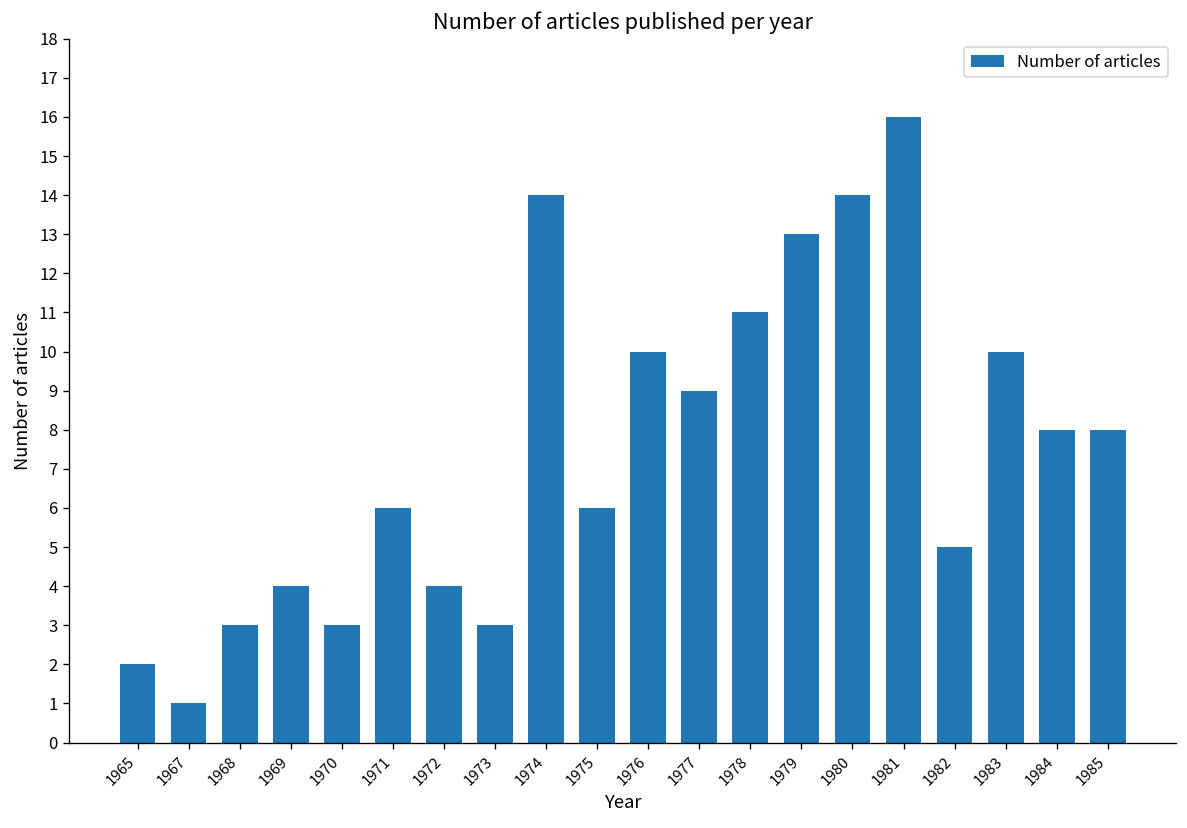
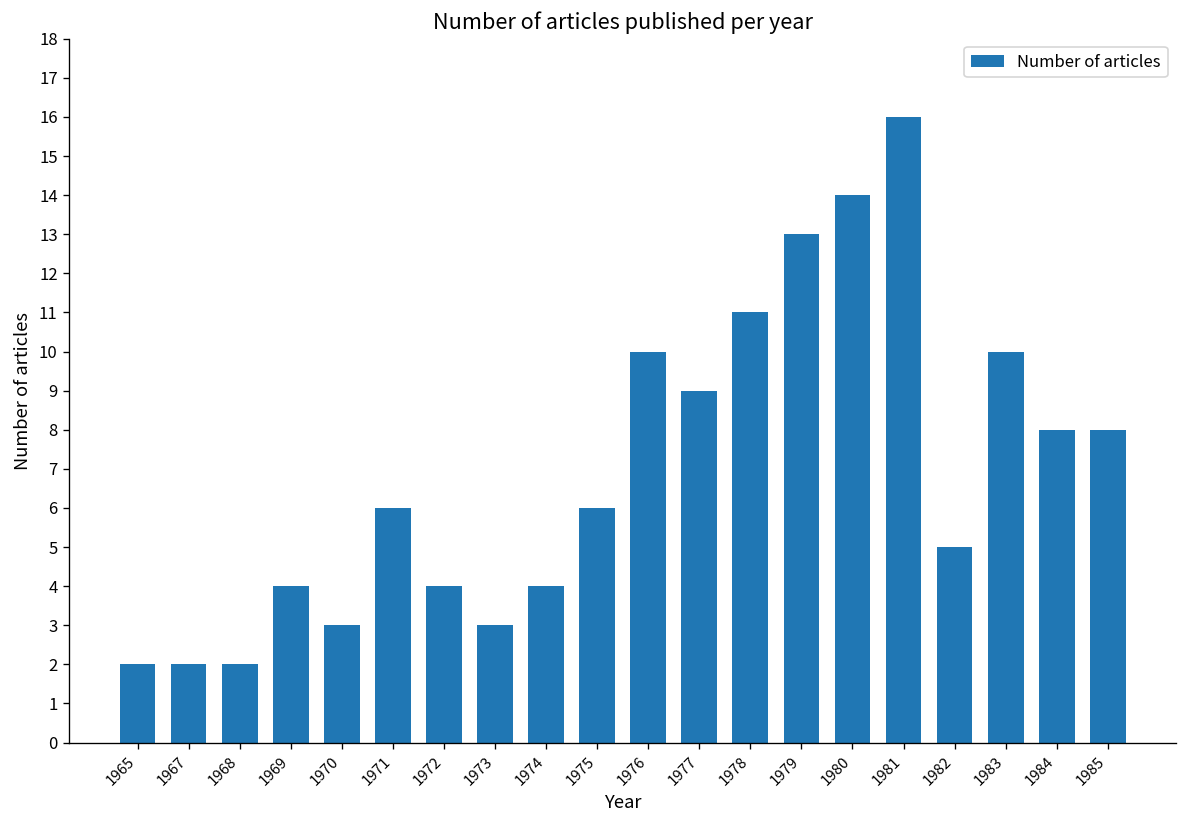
1967: 1 -> 2
1968: 3 -> 2
1974: 14 -> 4
